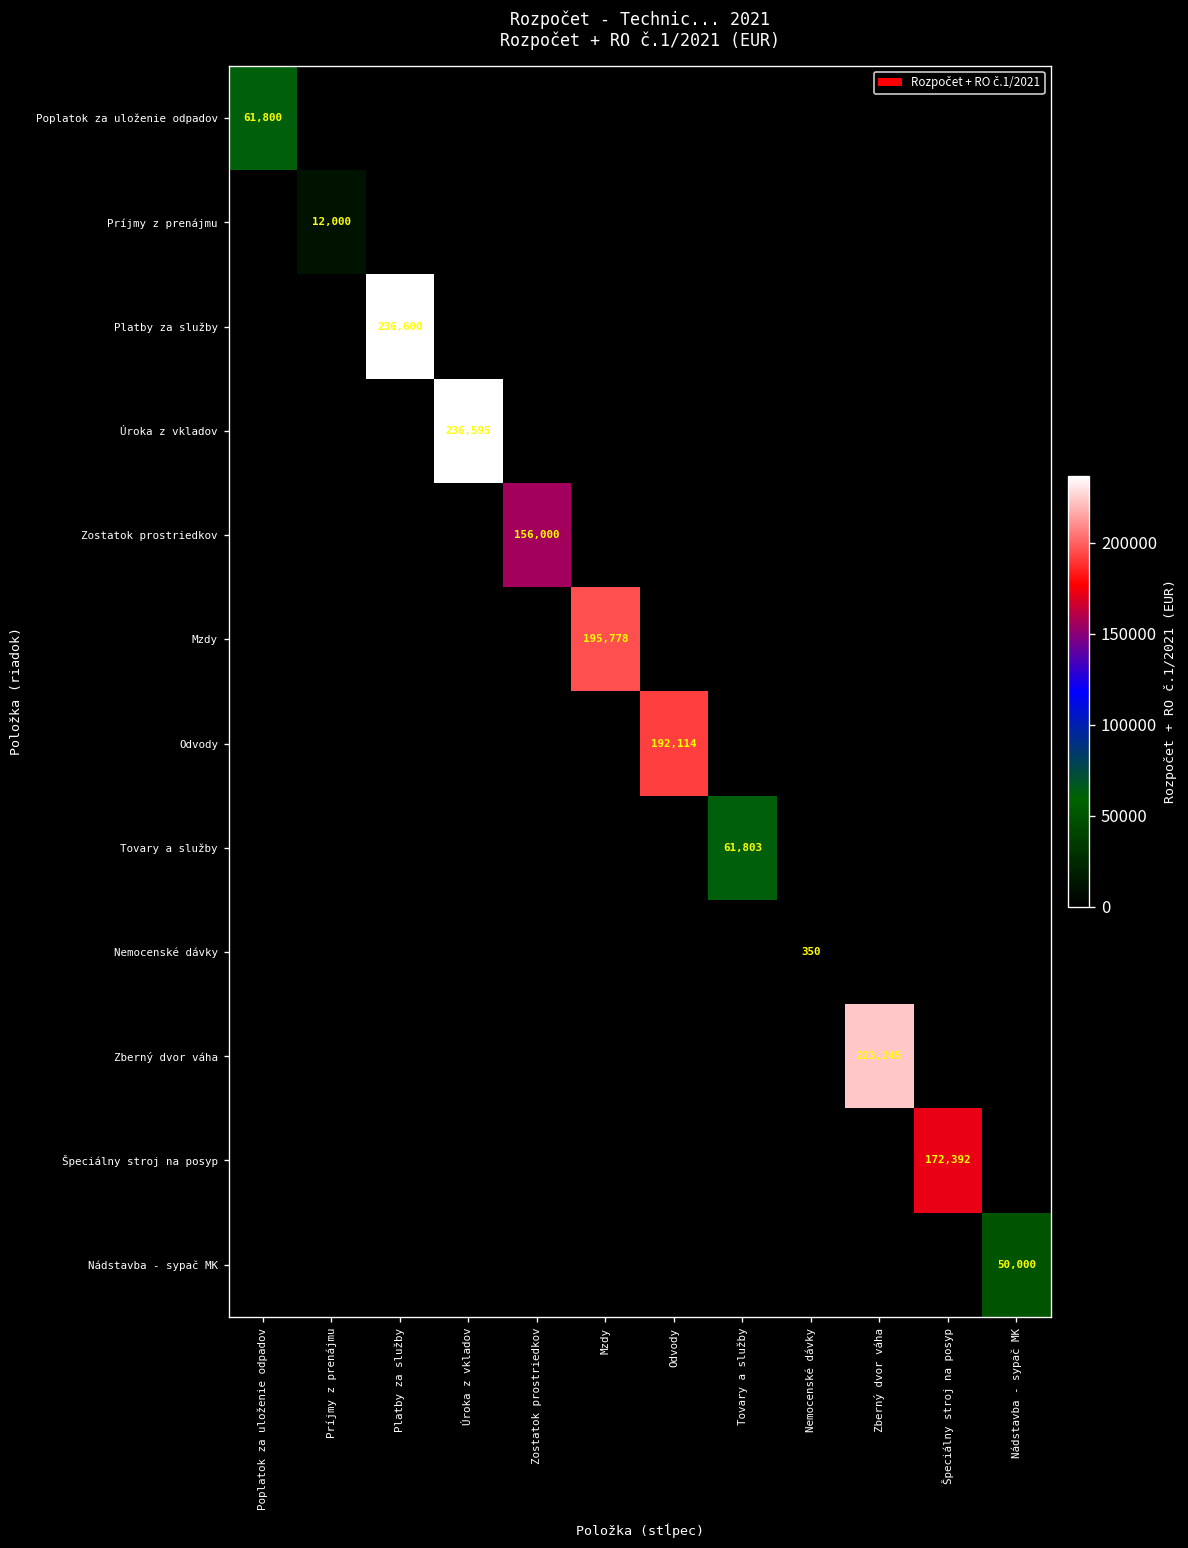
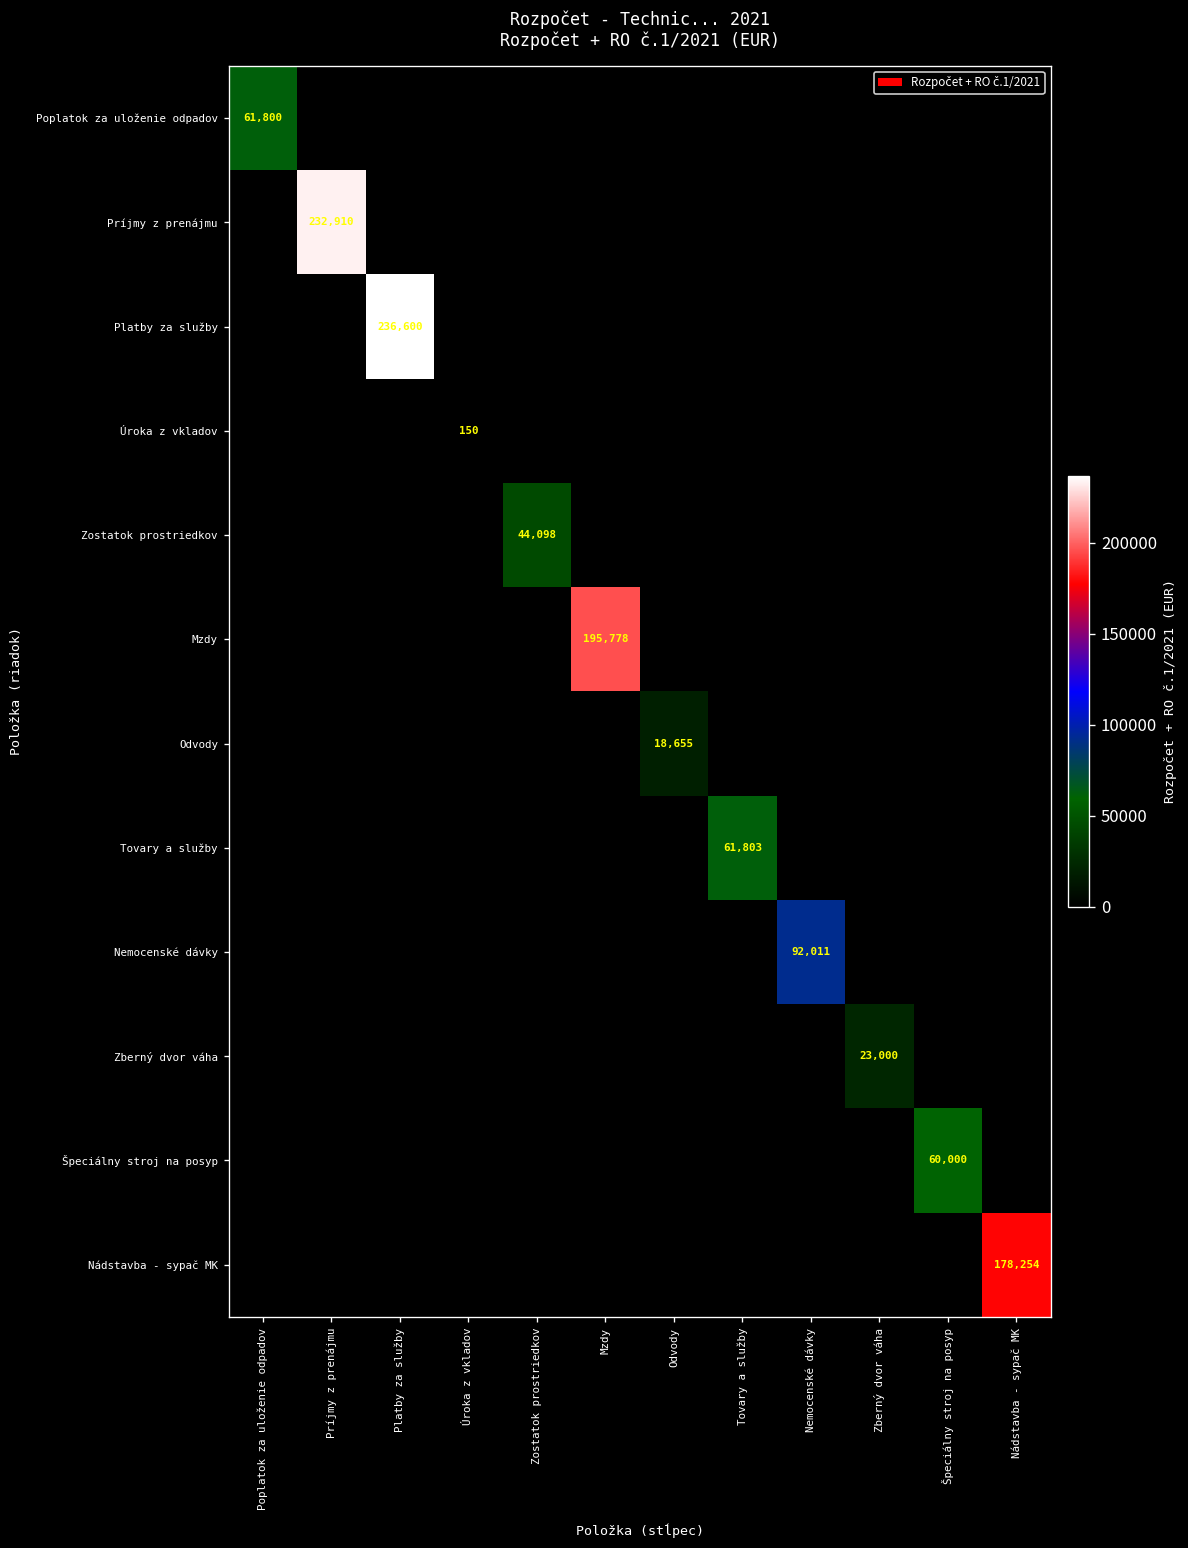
Príjmy z prenájmu, Príjmy z prenájmu: 12,000 -> 232,910
Úroka z vkladov, Úroka z vkladov: 236,595 -> 150
Zostatok prostriedkov, Zostatok prostriedkov: 156,000 -> 44,098
Odvody, Odvody: 192,114 -> 18,655
Nemocenské dávky, Nemocenské dávky: 350 -> 92,011
Zberný dvor váha, Zberný dvor váha: 223,245 -> 23,000
Špeciálny stroj na posyp, Špeciálny stroj na posyp: 172,392 -> 60,000
Nádstavba - sypač MK, Nádstavba - sypač MK: 50,000 -> 178,254
